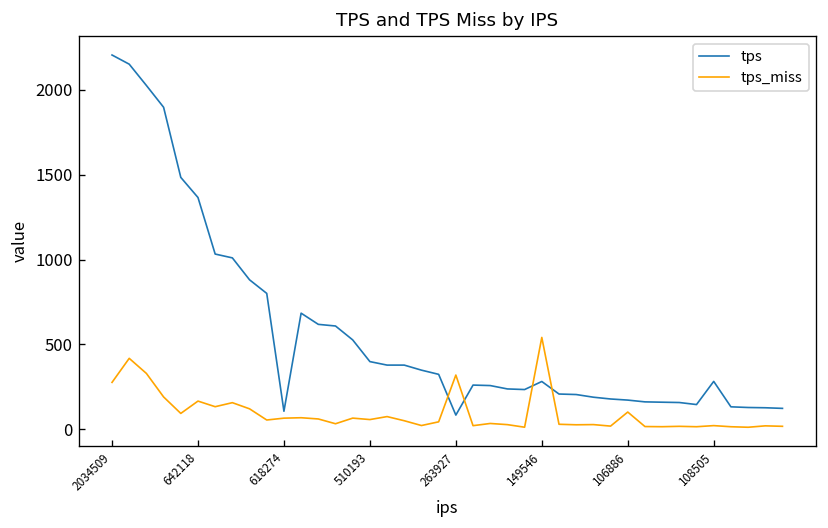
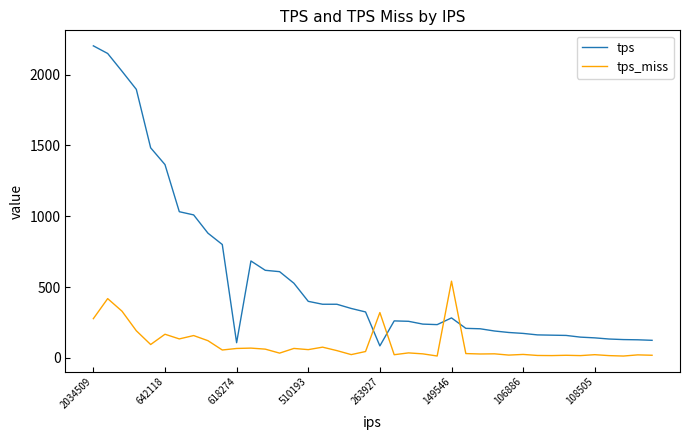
tps_miss, 106886: 100 -> 20
tps, 108505: 280 -> 140
